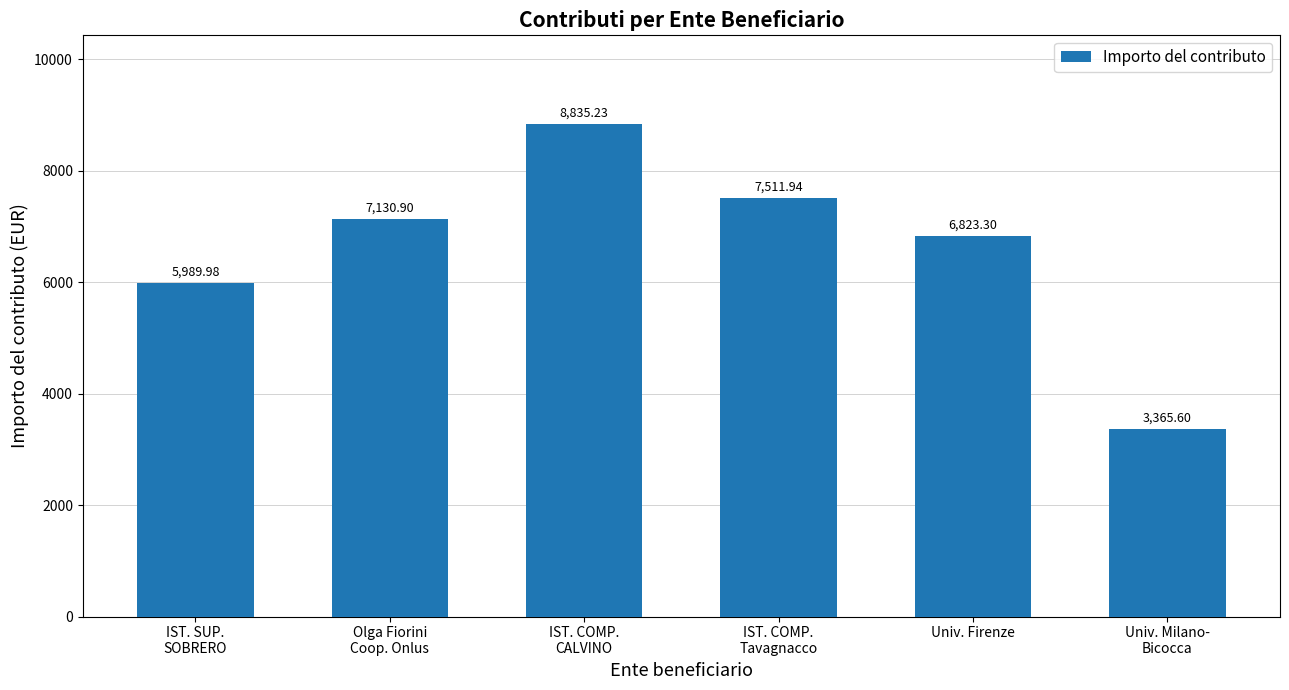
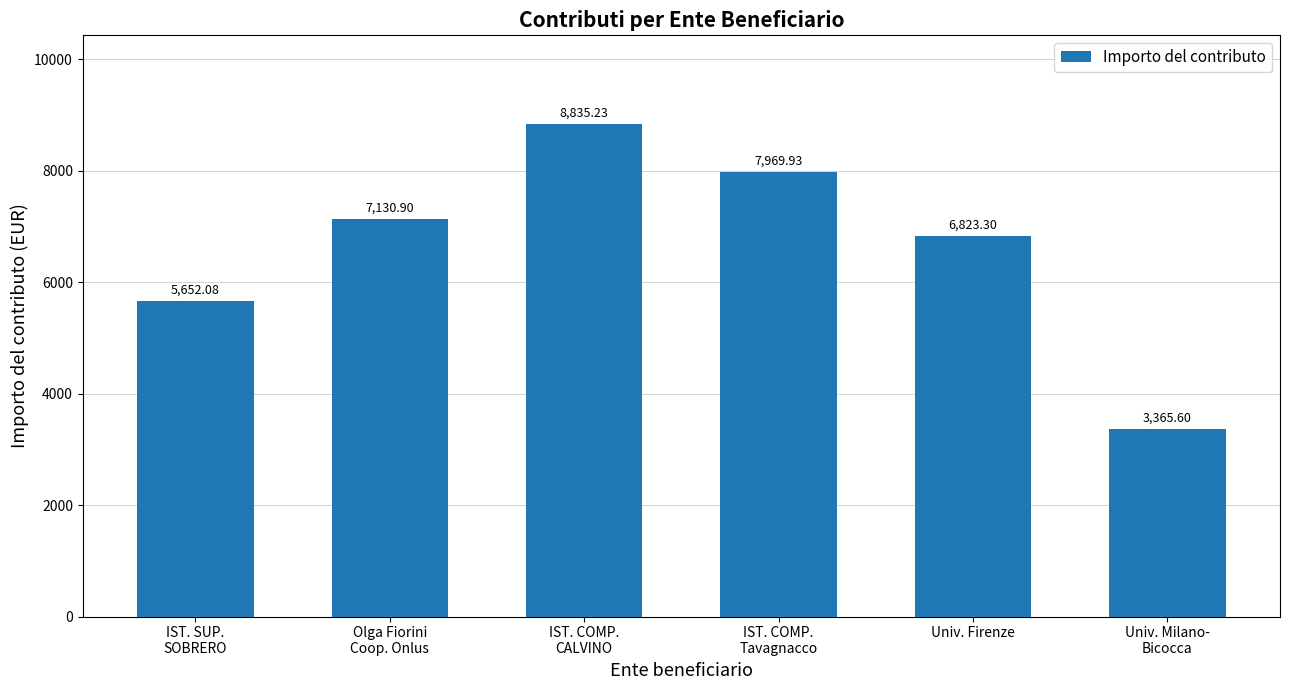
IST. SUP. SOBRERO: 5,989.98 -> 5,652.08
IST. COMP. Tavagnacco: 7,511.94 -> 7,969.93
